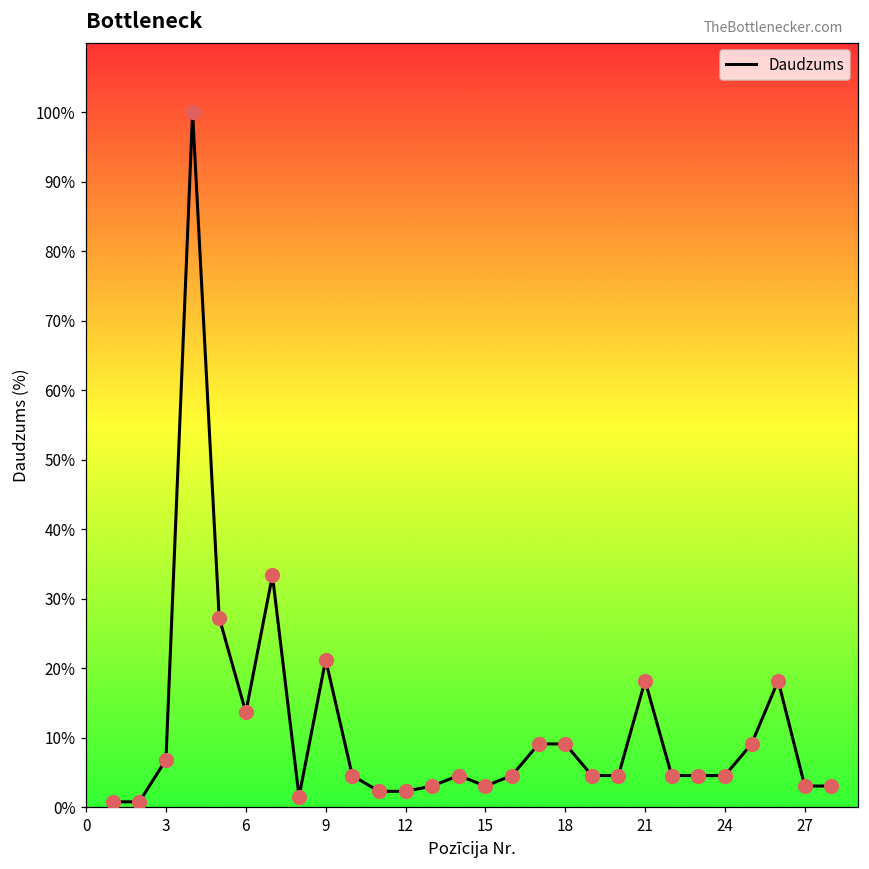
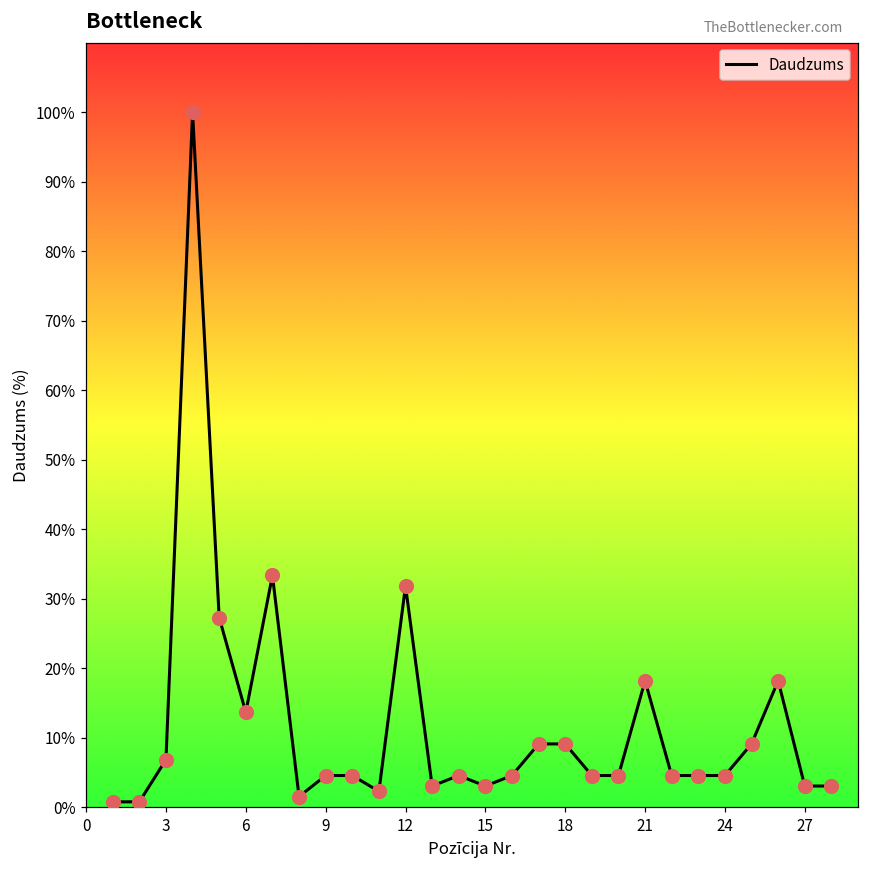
9: 21% -> 5%
12: 2% -> 32%
